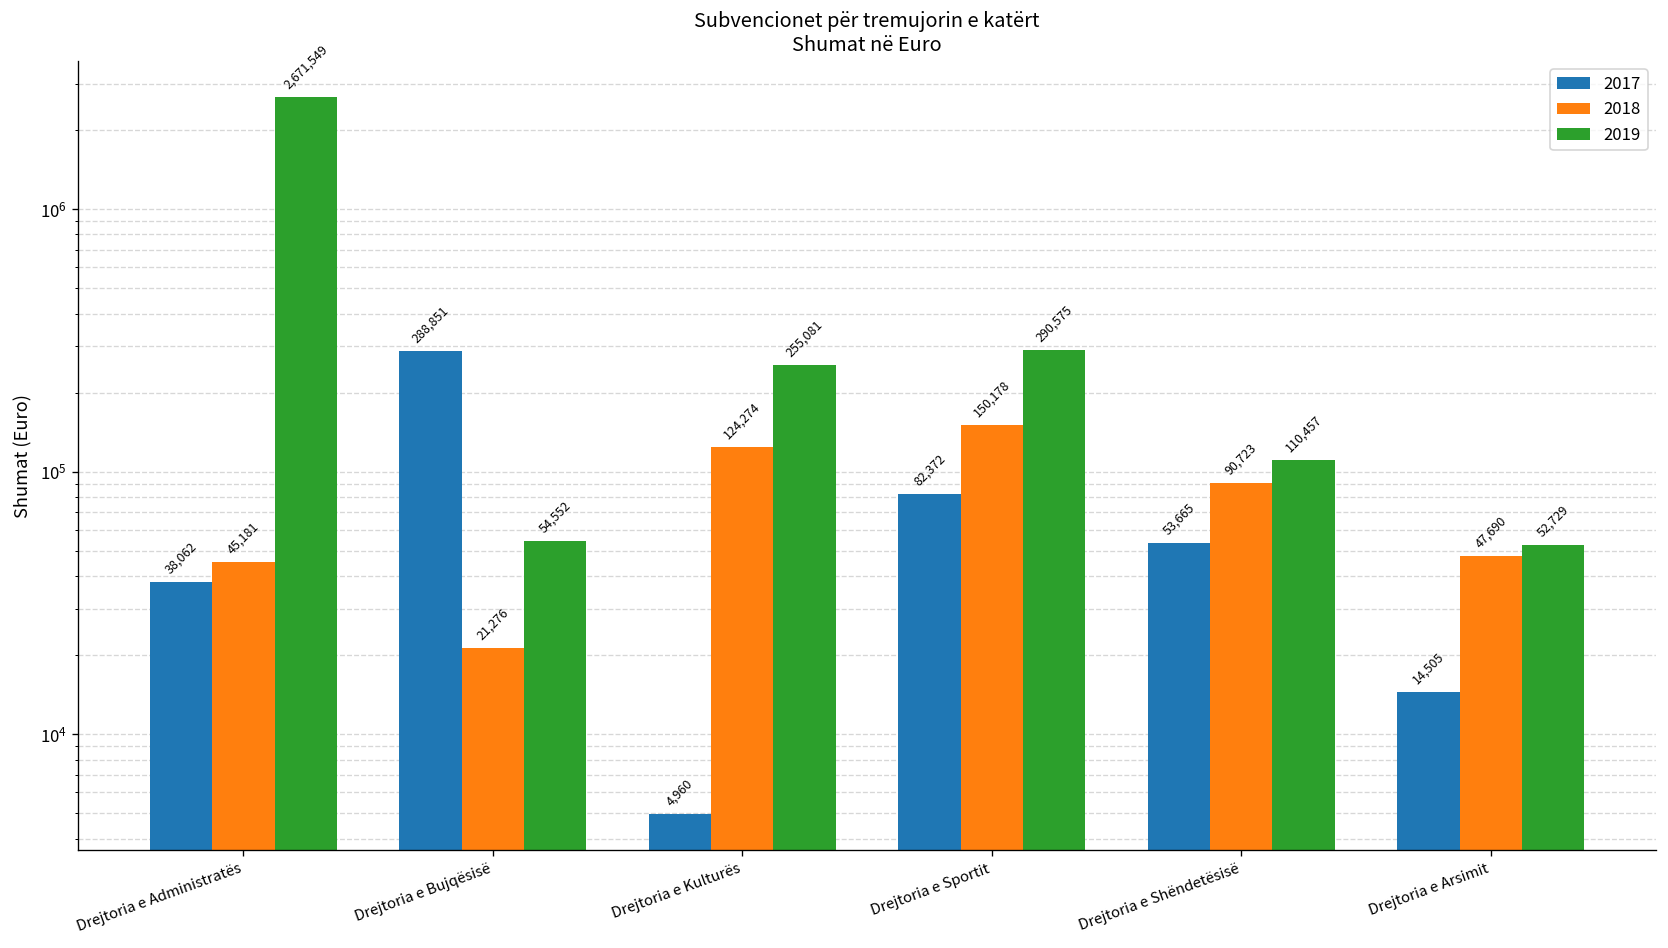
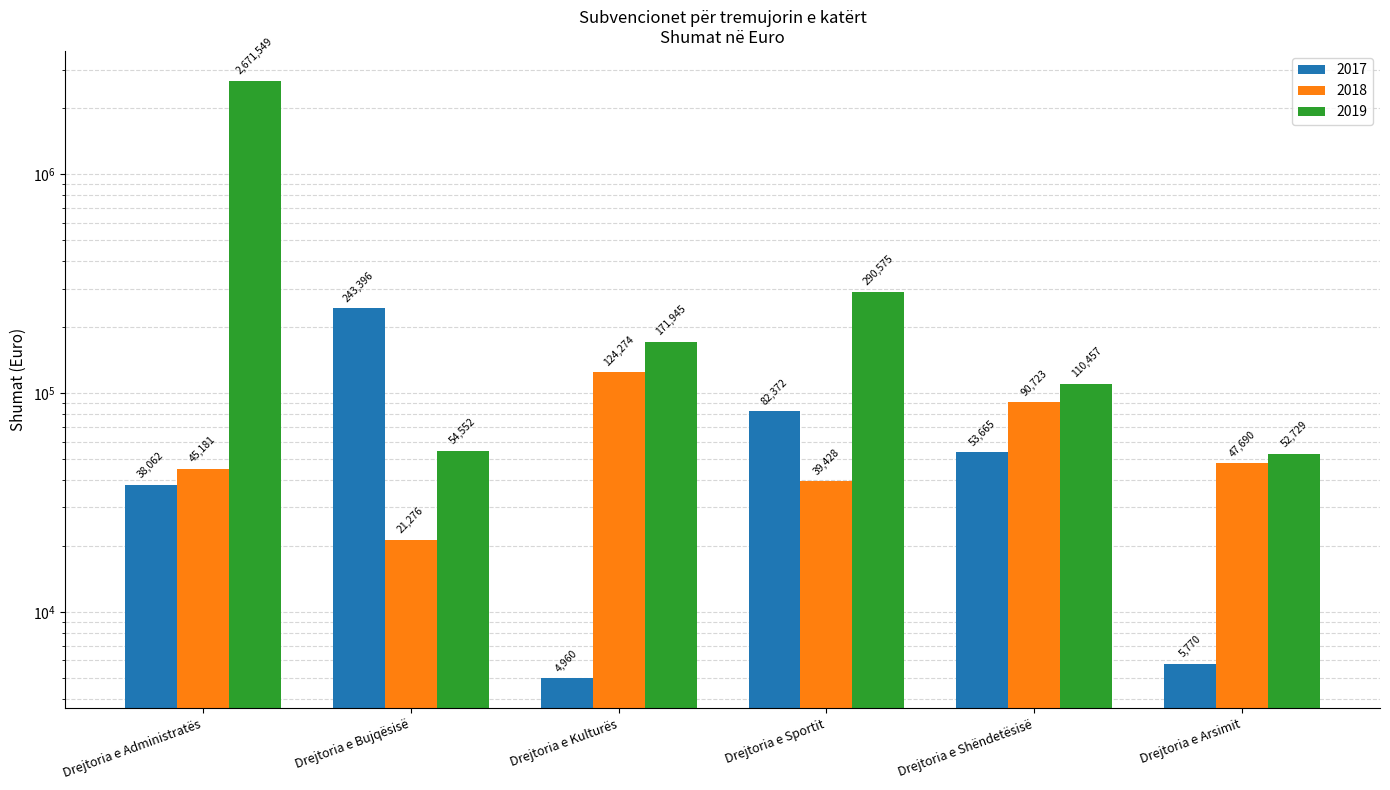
2017, Drejtoria e Bujqësisë: 288,851 -> 243,396
2019, Drejtoria e Kulturës: 255,081 -> 171,945
2018, Drejtoria e Sportit: 150,178 -> 39,428
2017, Drejtoria e Arsimit: 14,505 -> 5,770
